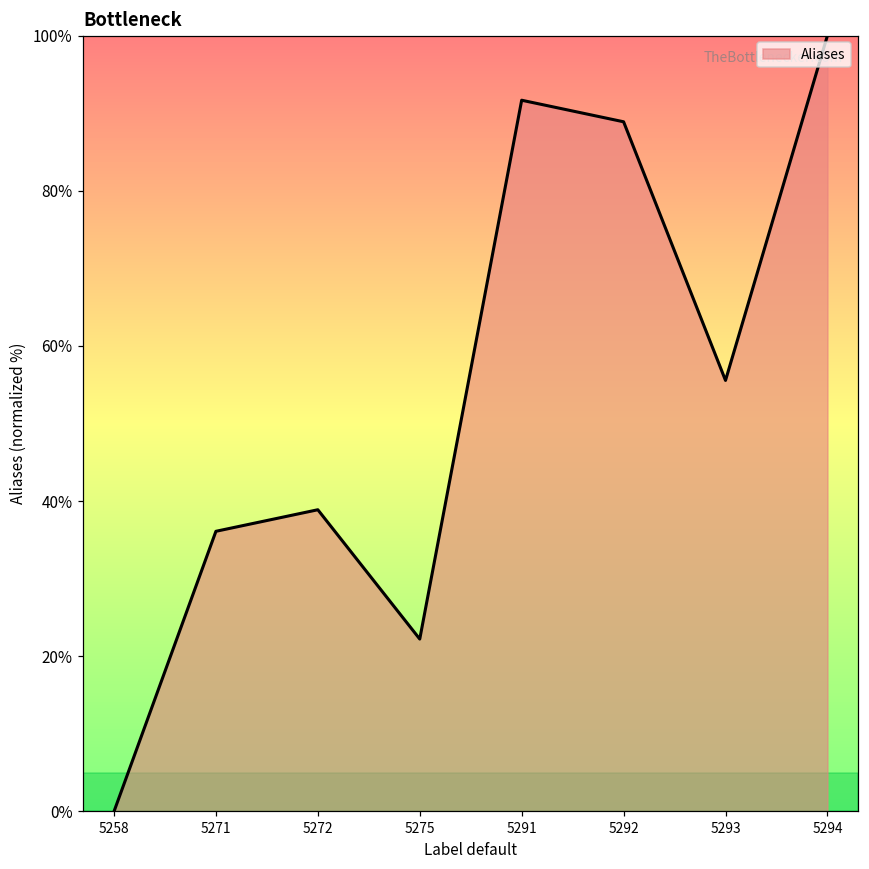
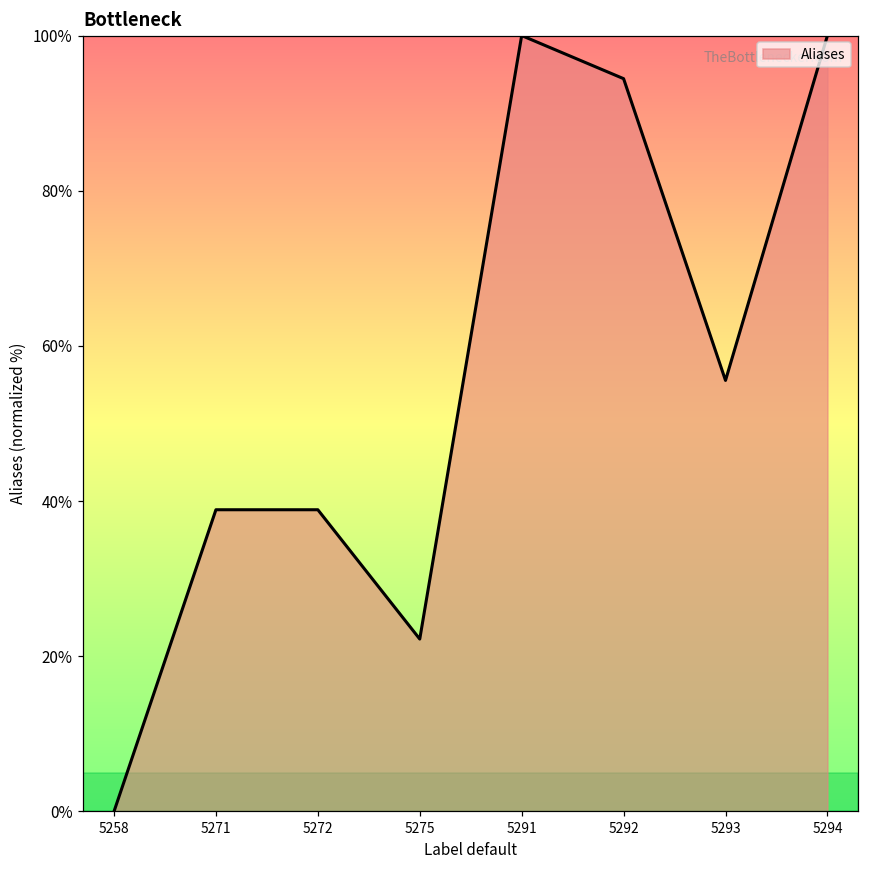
5271: 36% -> 39%
5291: 92% -> 100%
5292: 89% -> 94%
